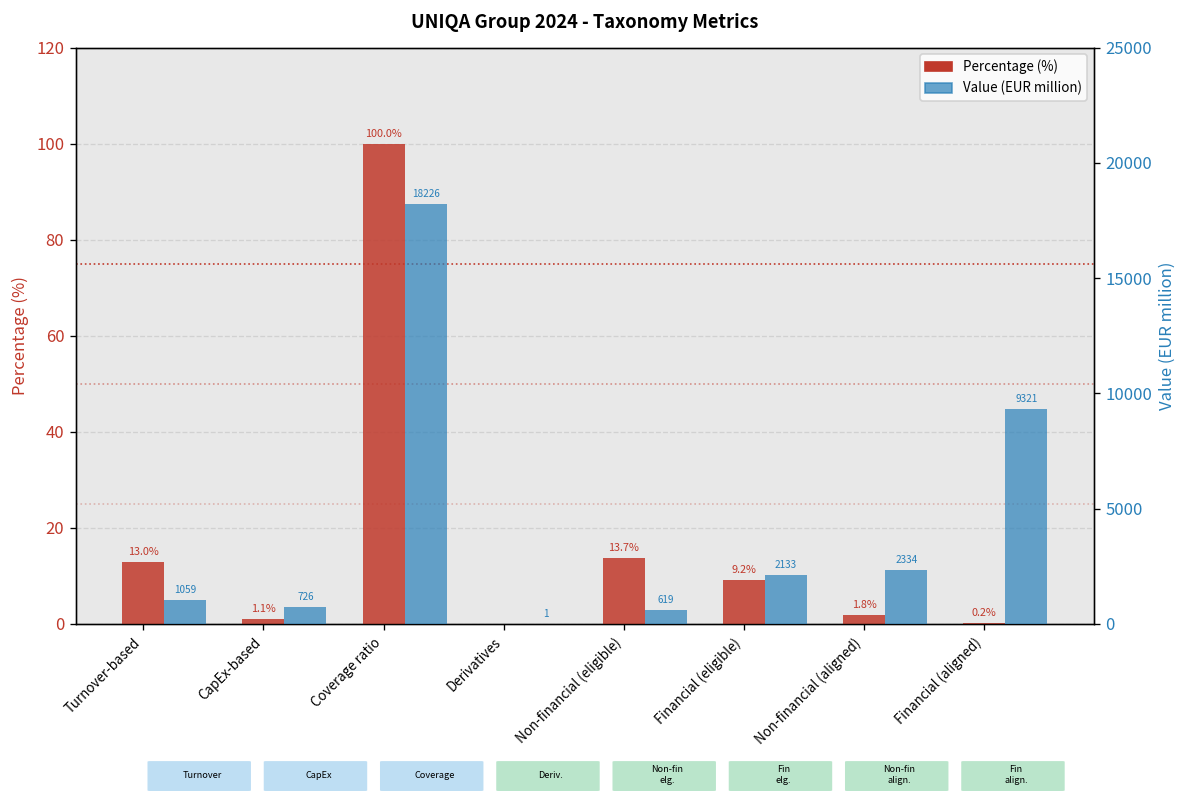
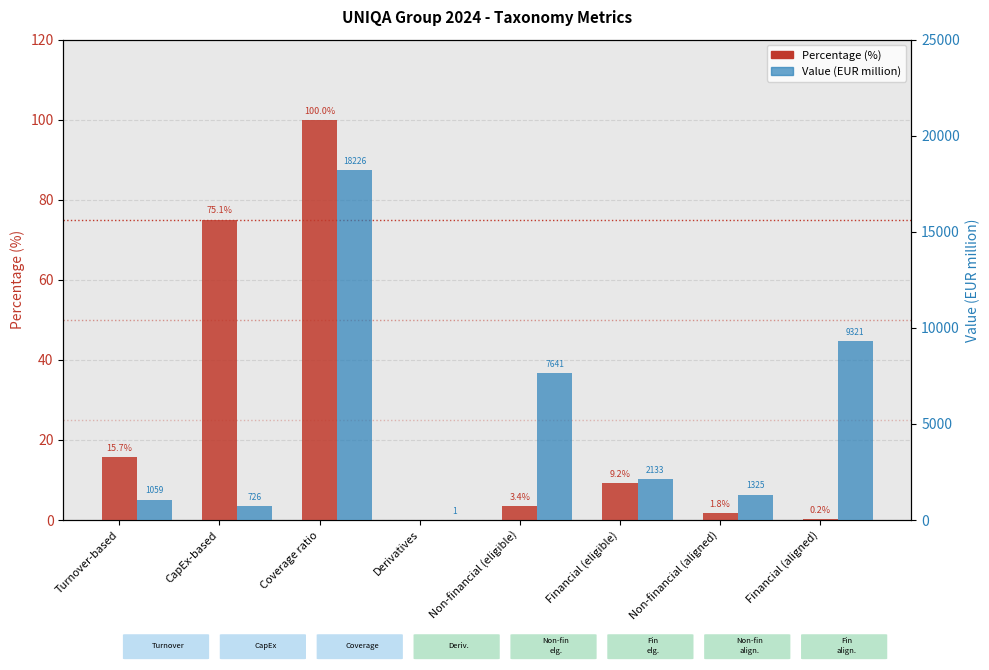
Percentage (%), Turnover-based: 13.0% -> 15.7%
Percentage (%), CapEx-based: 1.1% -> 75.1%
Percentage (%), Non-financial (eligible): 13.7% -> 3.4%
Value (EUR million), Non-financial (eligible): 619 -> 7641
Value (EUR million), Non-financial (aligned): 2334 -> 1325
